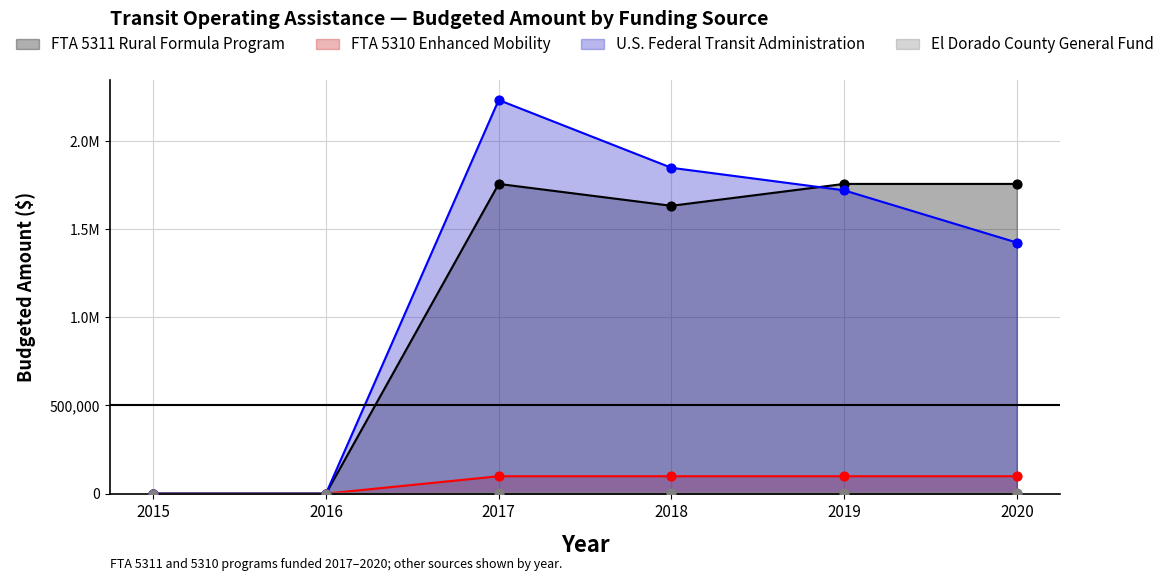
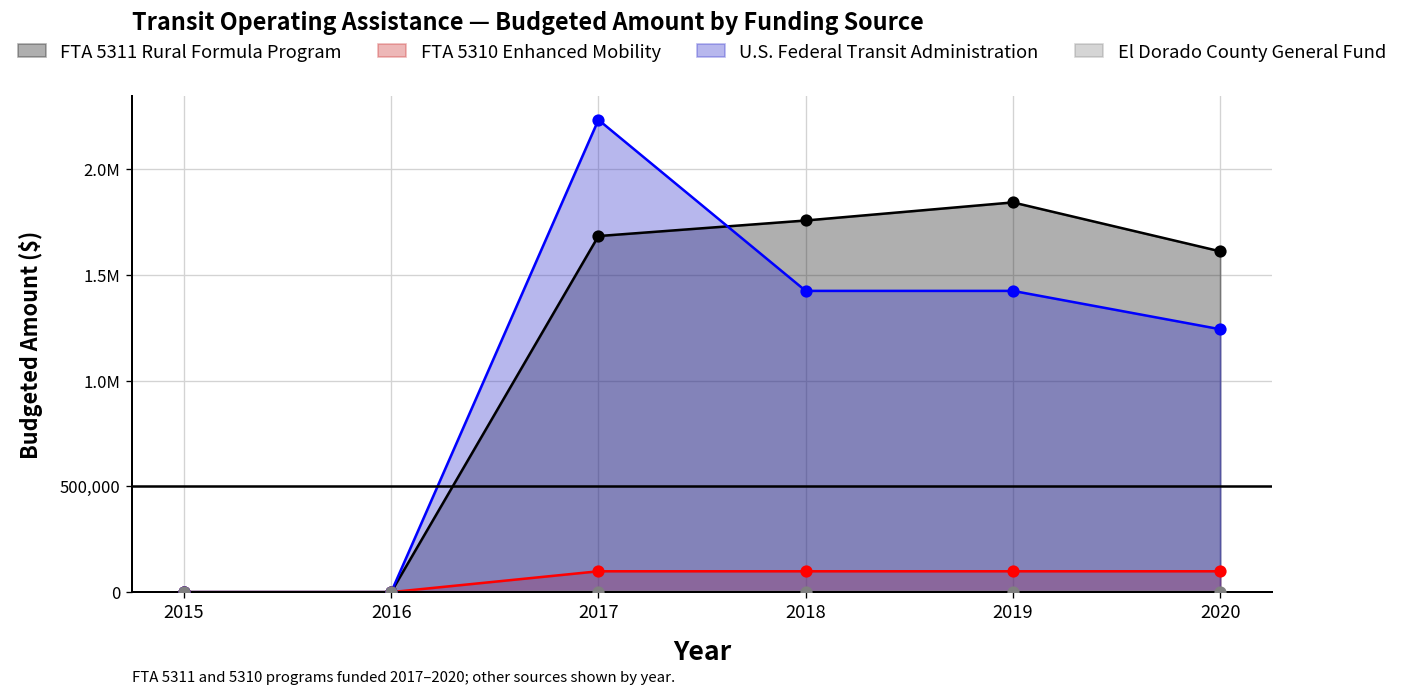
FTA 5311 Rural Formula Program, 2017: 1,760,000 -> 1,680,000
FTA 5311 Rural Formula Program, 2018: 1,630,000 -> 1,760,000
U.S. Federal Transit Administration, 2018: 1,850,000 -> 1,420,000
FTA 5311 Rural Formula Program, 2019: 1,760,000 -> 1,840,000
U.S. Federal Transit Administration, 2019: 1,720,000 -> 1,420,000
FTA 5311 Rural Formula Program, 2020: 1,760,000 -> 1,610,000
U.S. Federal Transit Administration, 2020: 1,420,000 -> 1,240,000
